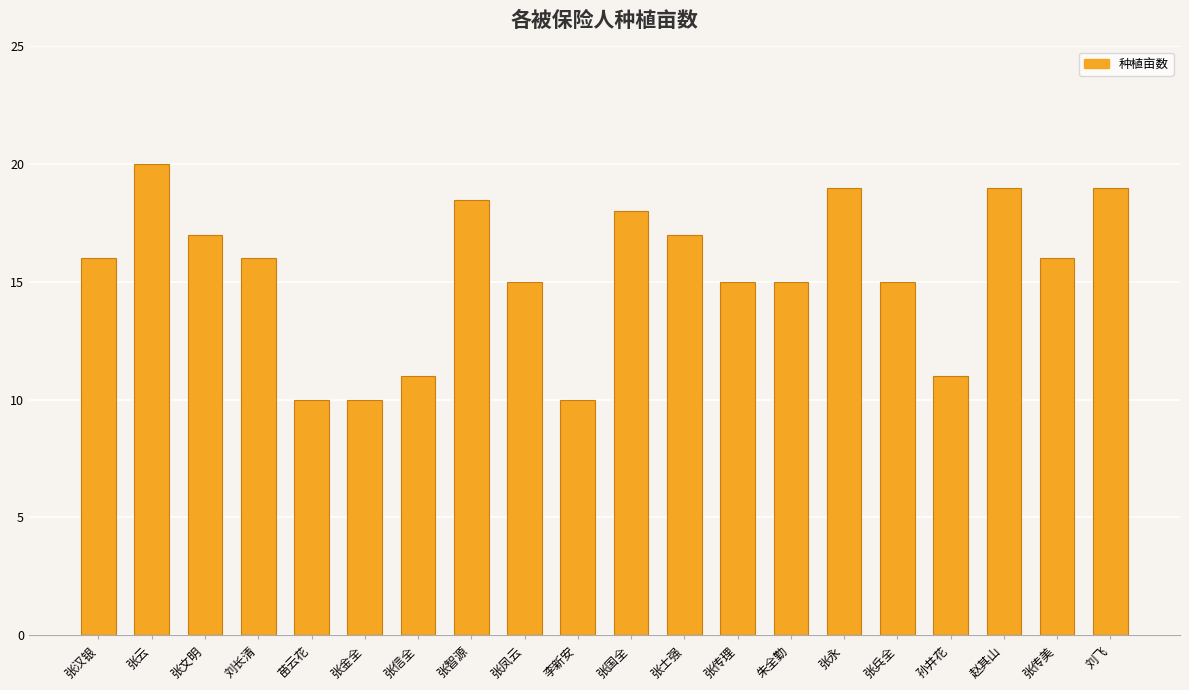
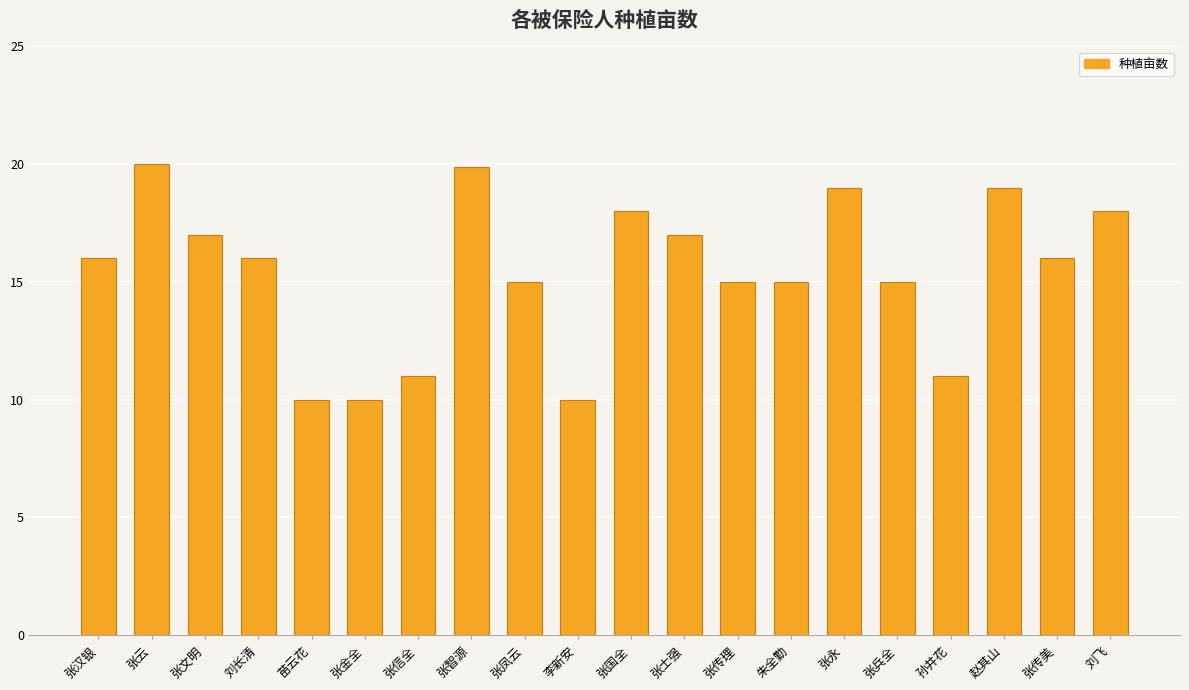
张智源: 18.5 -> 19.9
刘飞: 19 -> 18
